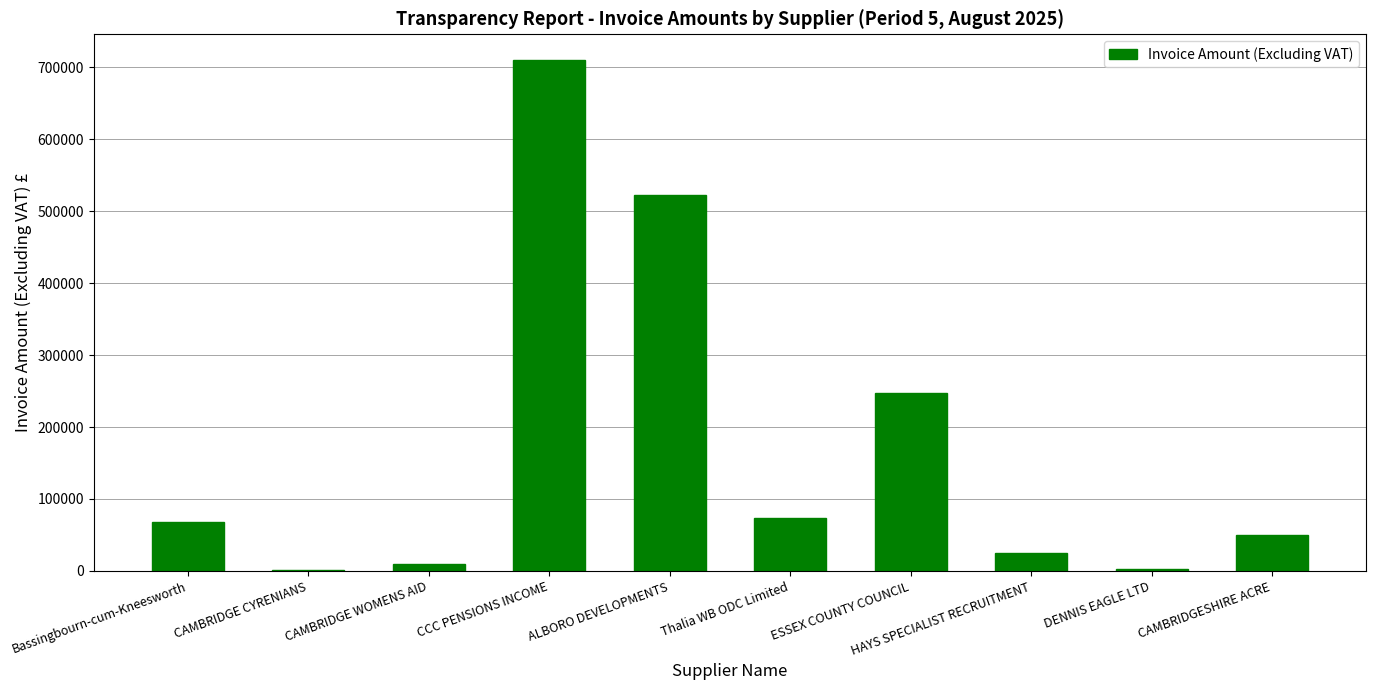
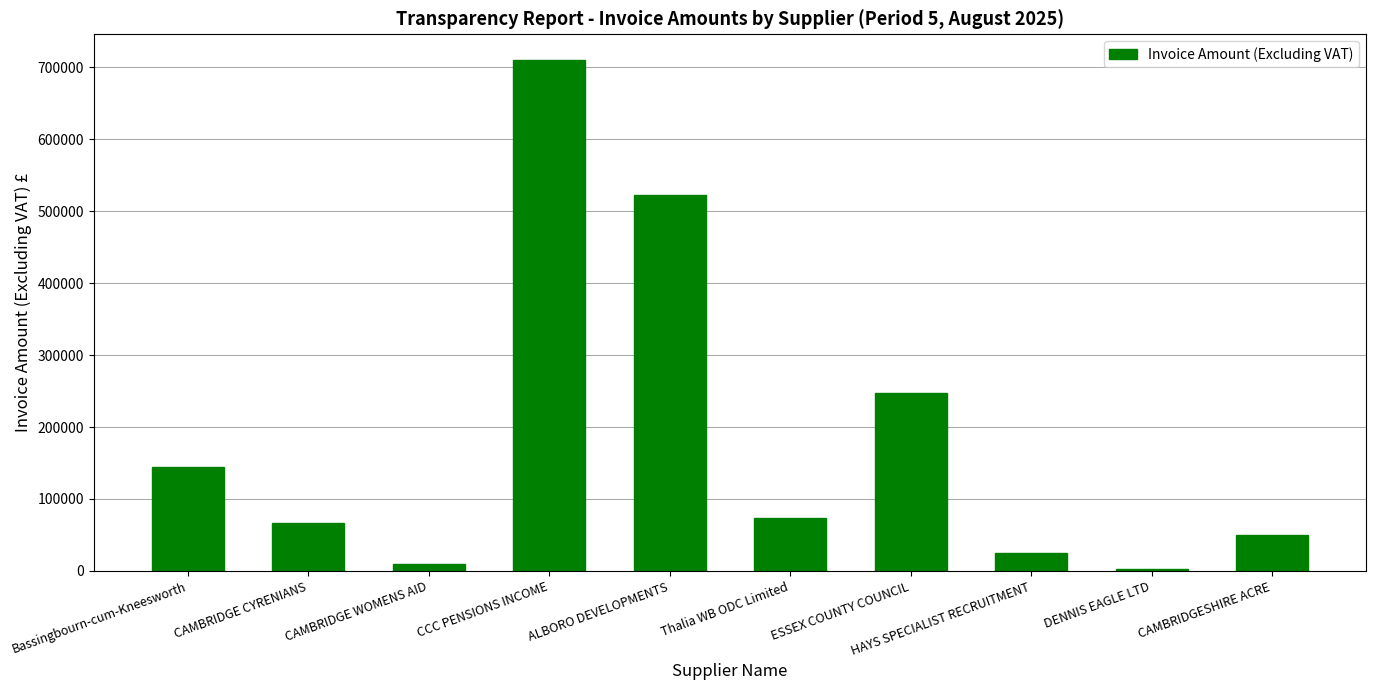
Bassingbourn-cum-Kneesworth: 70000 -> 140000
CAMBRIDGE CYRENIANS: 0 -> 70000
